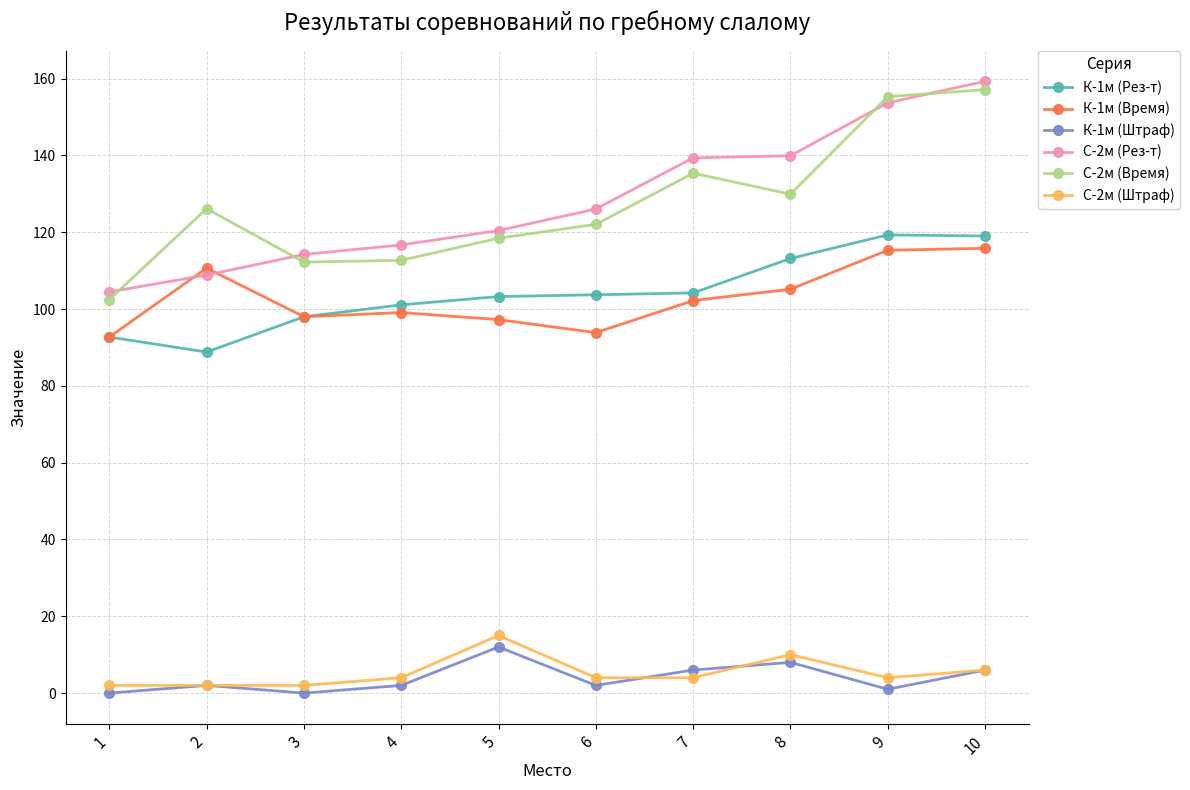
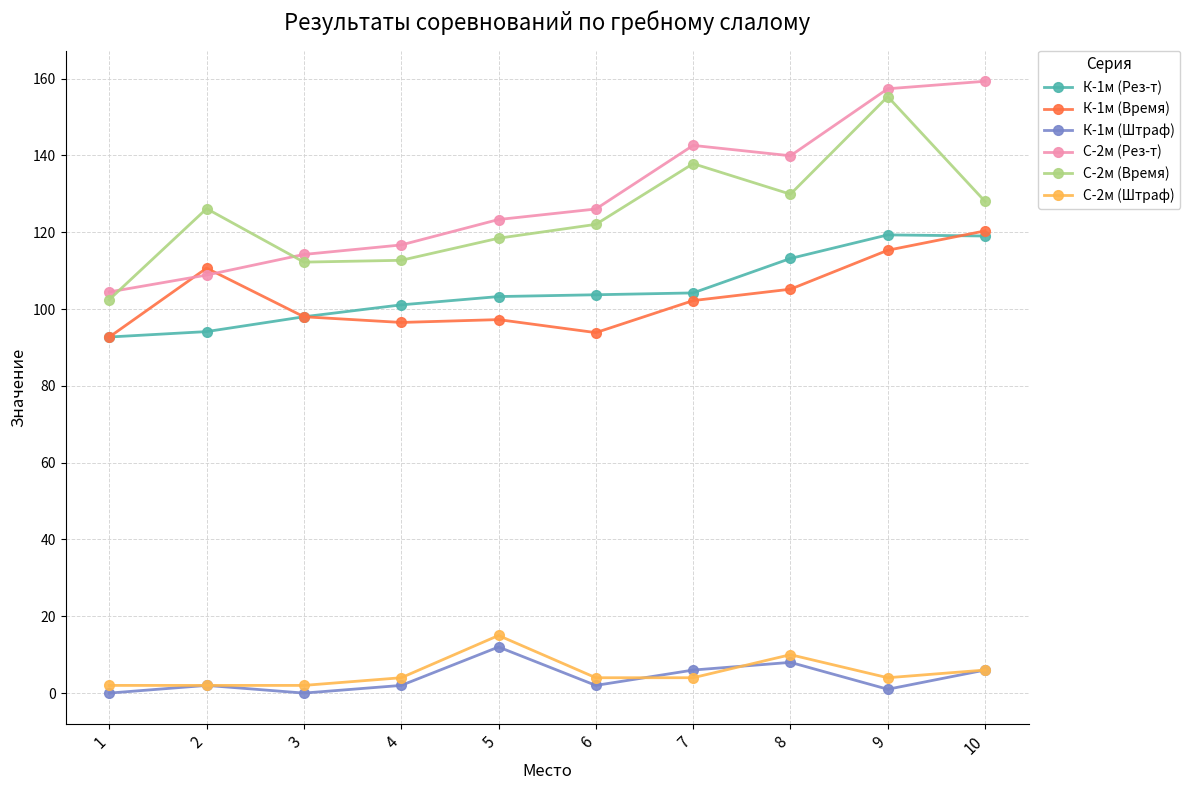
К-1м (Рез-т), 2: 89 -> 94
К-1м (Время), 4: 99 -> 97
С-2м (Рез-т), 5: 120 -> 123
С-2м (Рез-т), 7: 139 -> 143
С-2м (Время), 7: 135 -> 138
С-2м (Рез-т), 9: 154 -> 157
К-1м (Время), 10: 116 -> 120
С-2м (Время), 10: 157 -> 128
